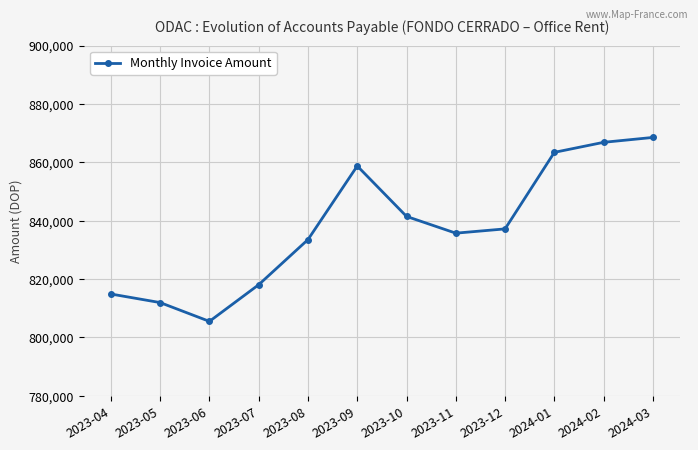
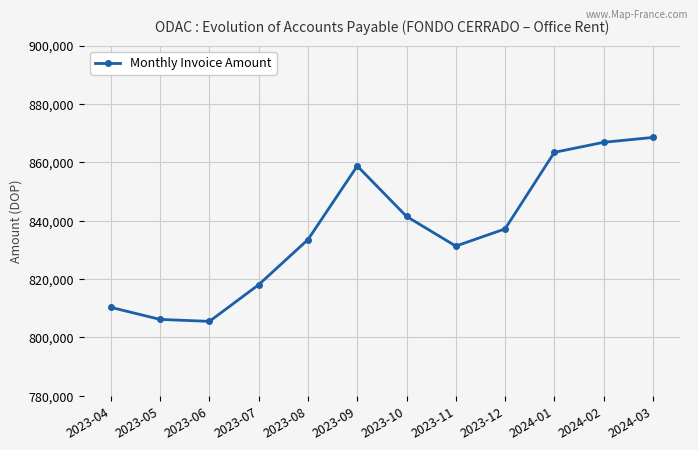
2023-04: 815,000 -> 810,000
2023-05: 812,000 -> 806,000
2023-11: 836,000 -> 831,000
